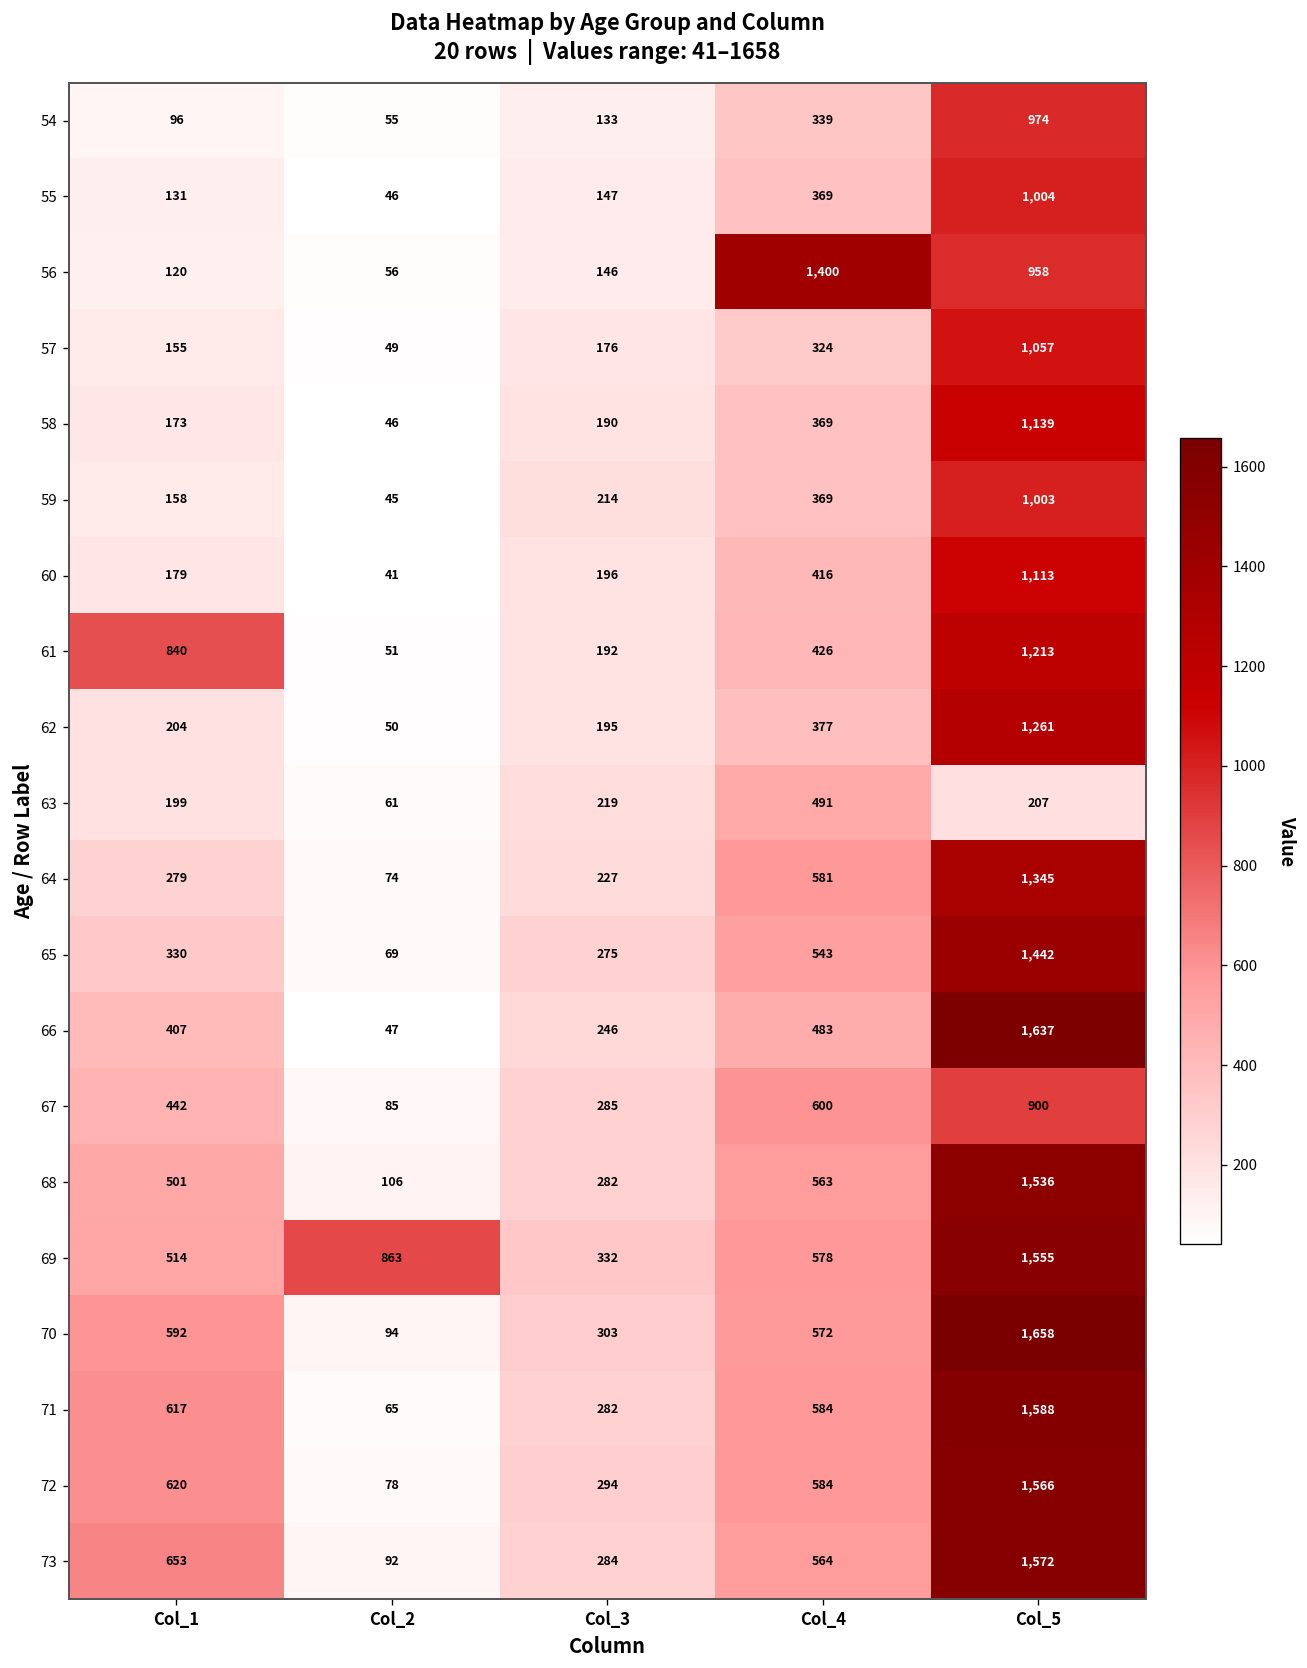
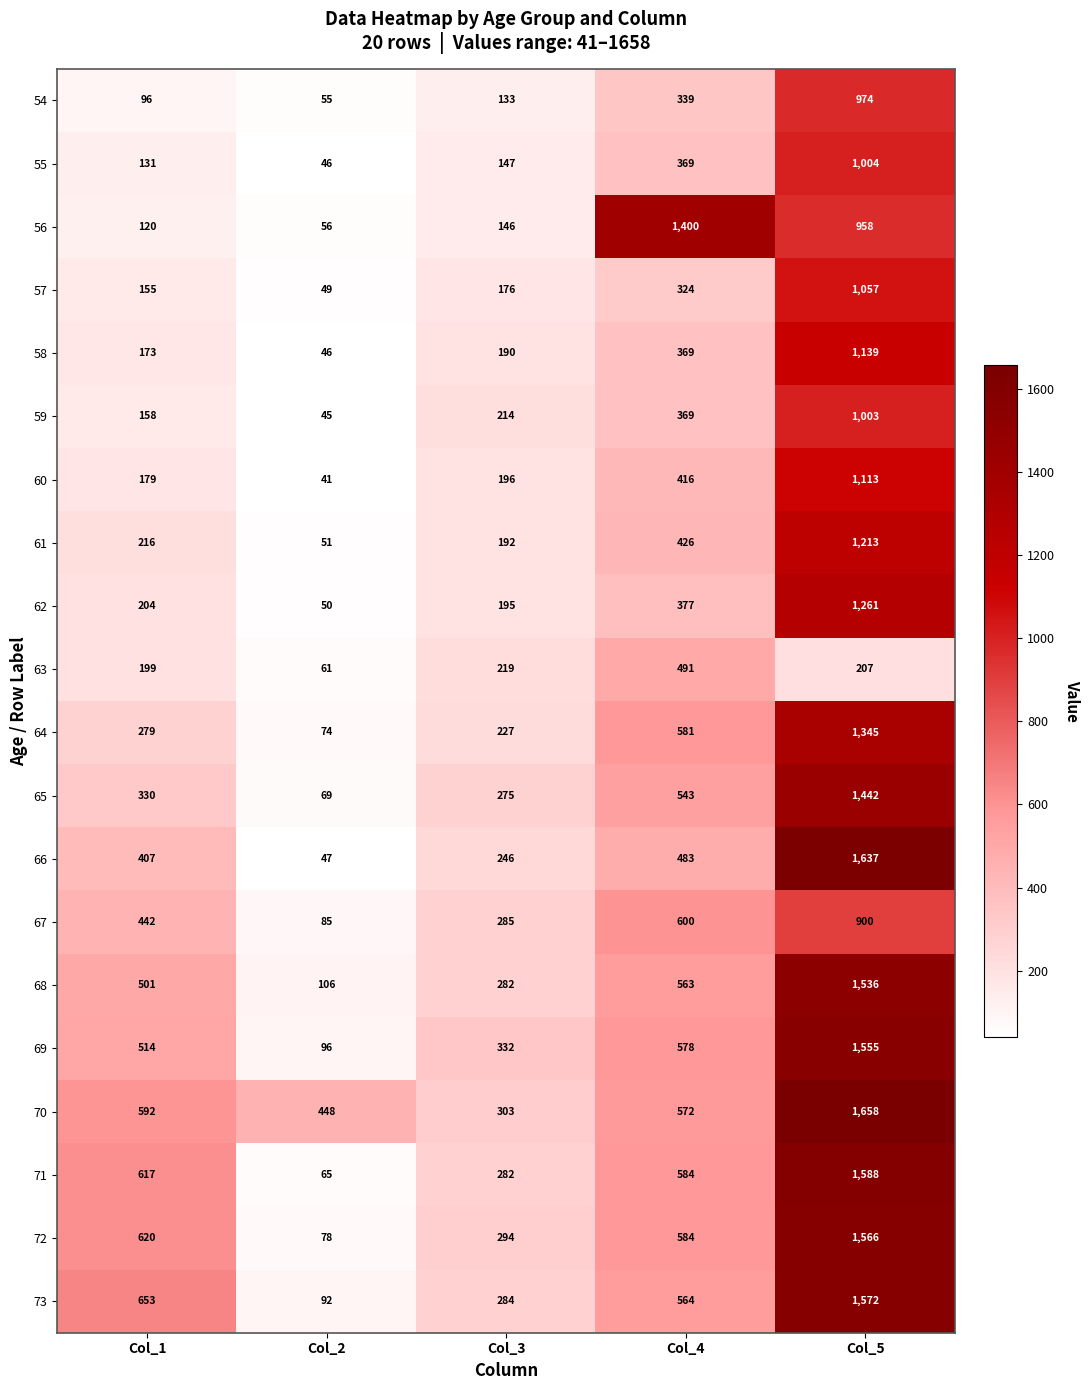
61, Col_1: 840 -> 216
69, Col_2: 863 -> 96
70, Col_2: 94 -> 448
